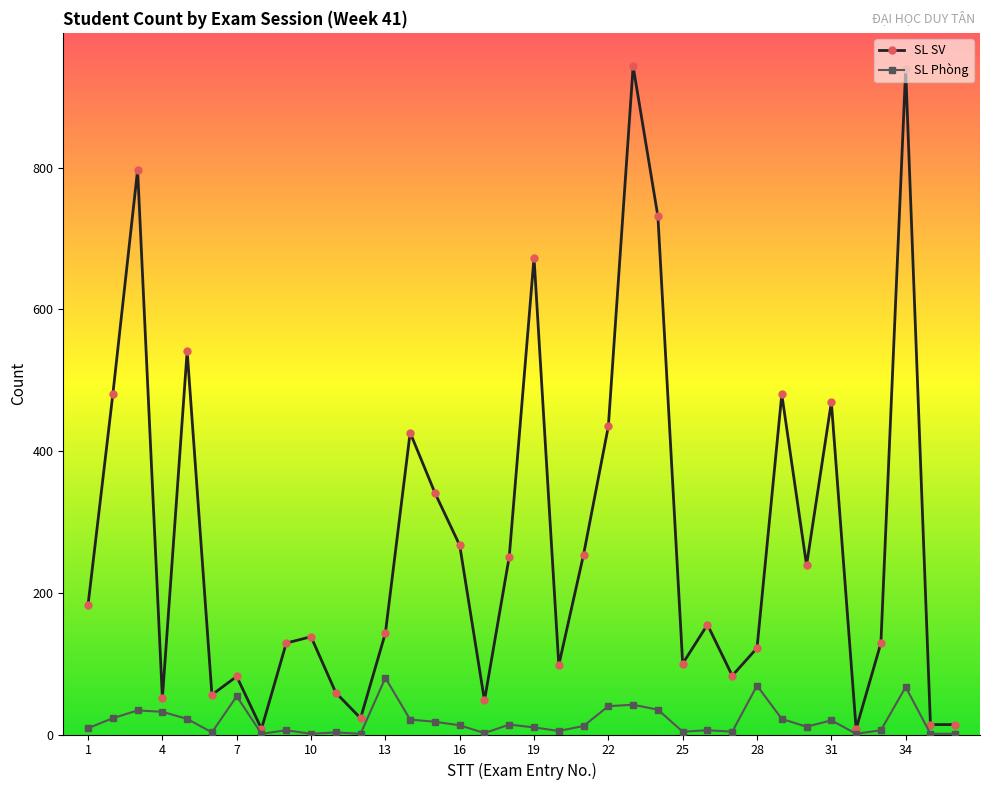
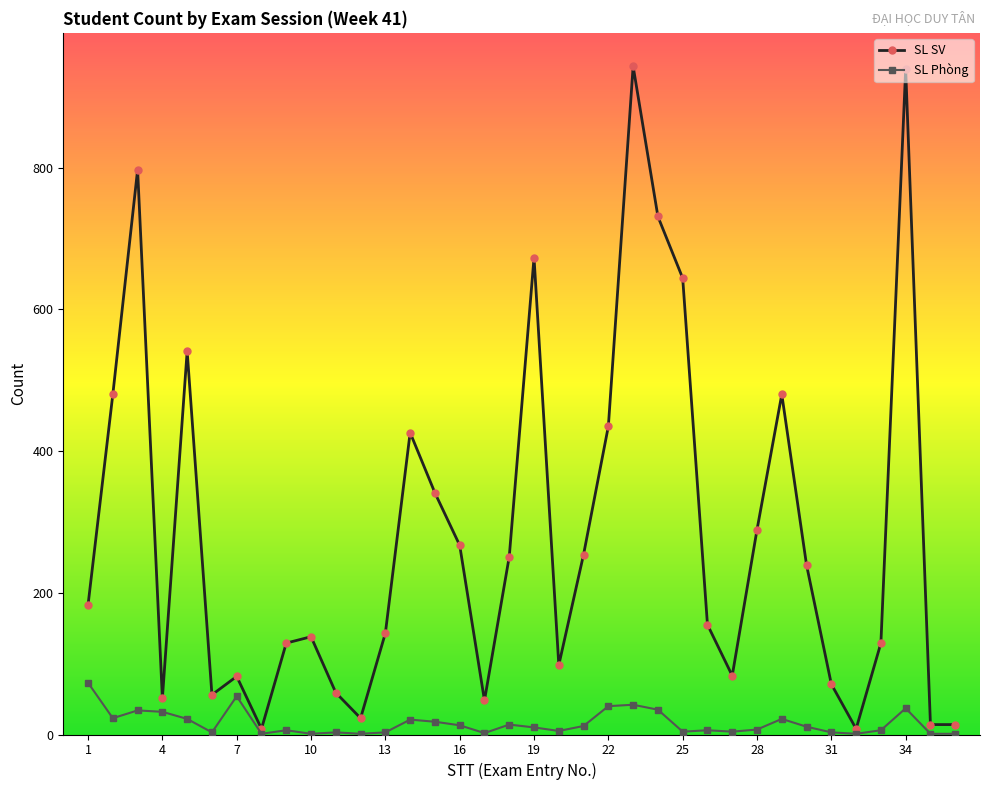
SL Phòng, 1: 10 -> 70
SL Phòng, 13: 80 -> 0
SL SV, 25: 100 -> 640
SL SV, 28: 120 -> 290
SL Phòng, 28: 70 -> 10
SL SV, 31: 470 -> 70
SL Phòng, 31: 20 -> 0
SL Phòng, 34: 70 -> 40
